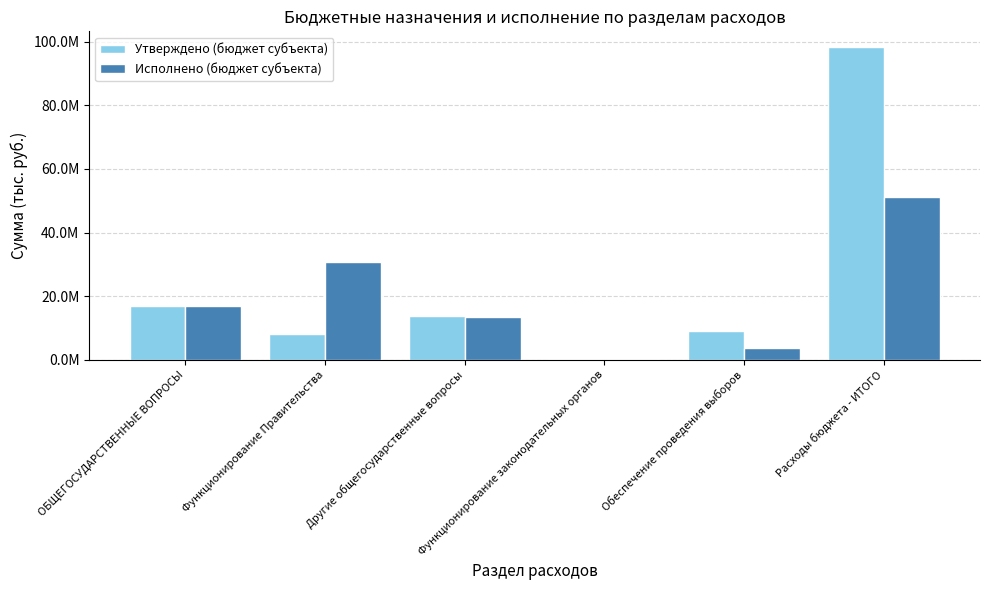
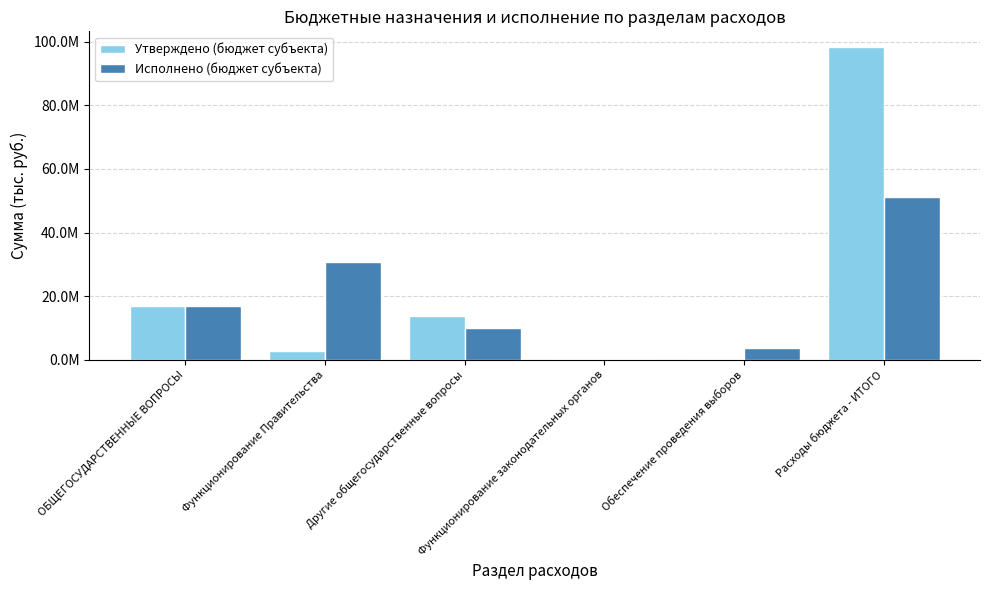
Утверждено (бюджет субъекта), Функционирование Правительства: 8000000 -> 3000000
Исполнено (бюджет субъекта), Другие общегосударственные вопросы: 14000000 -> 10000000
Утверждено (бюджет субъекта), Обеспечение проведения выборов: 9000000 -> 0
